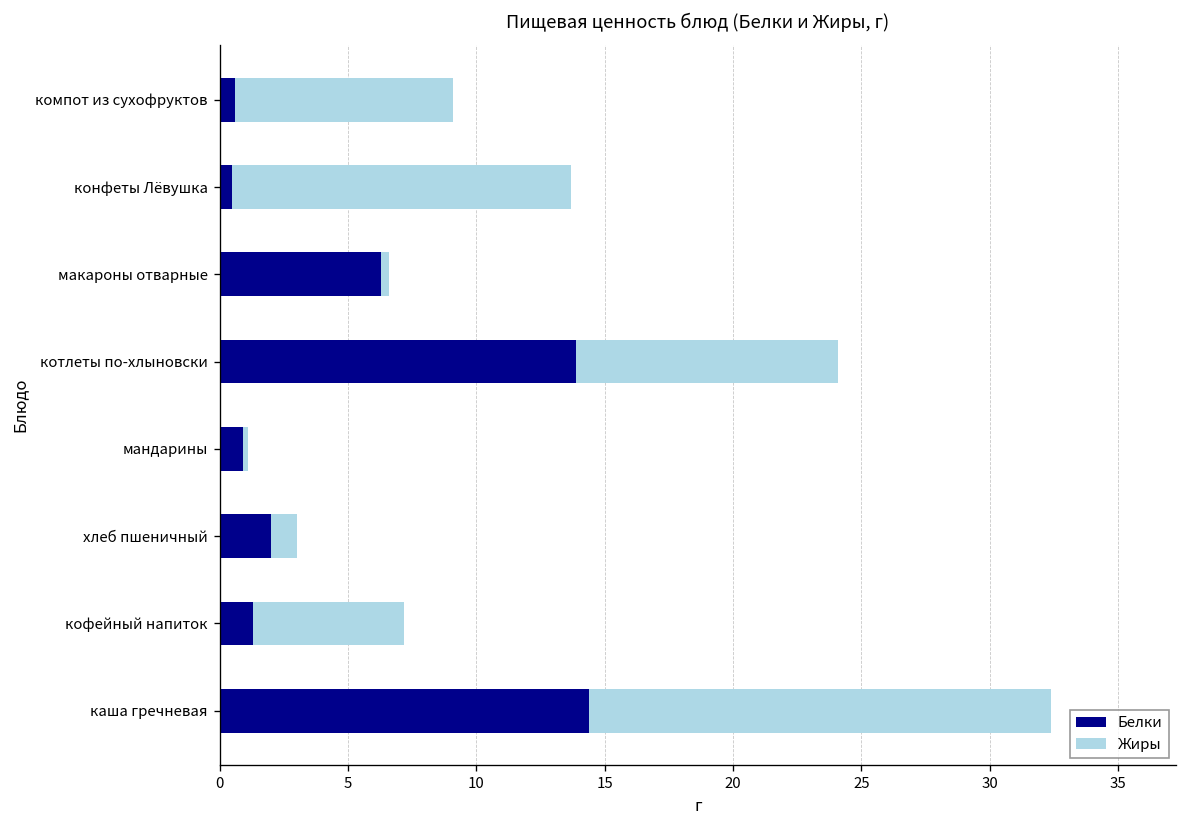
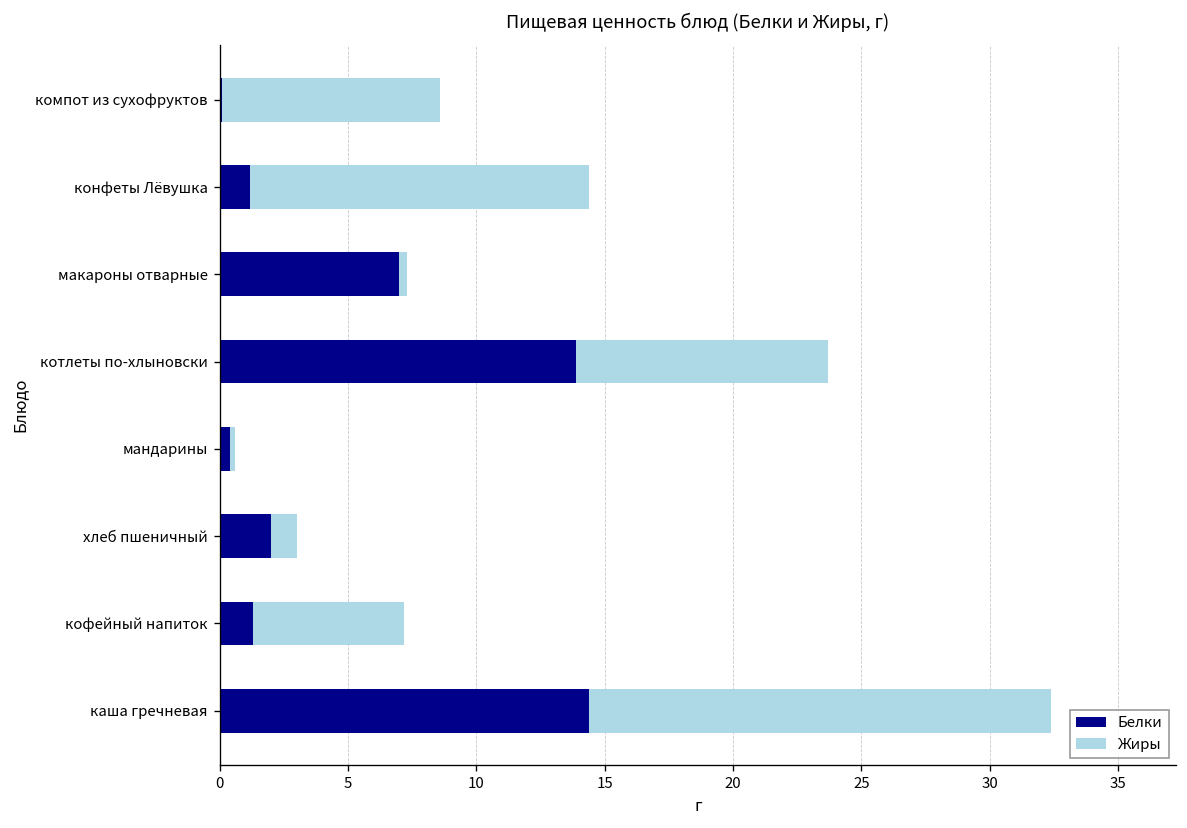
Белки, компот из сухофруктов: 0.6 -> 0.1
Белки, конфеты Лёвушка: 0.5 -> 1.2
Белки, макароны отварные: 6.3 -> 7.0
Жиры, котлеты по-хлыновски: 10.2 -> 9.8
Белки, мандарины: 0.9 -> 0.4
